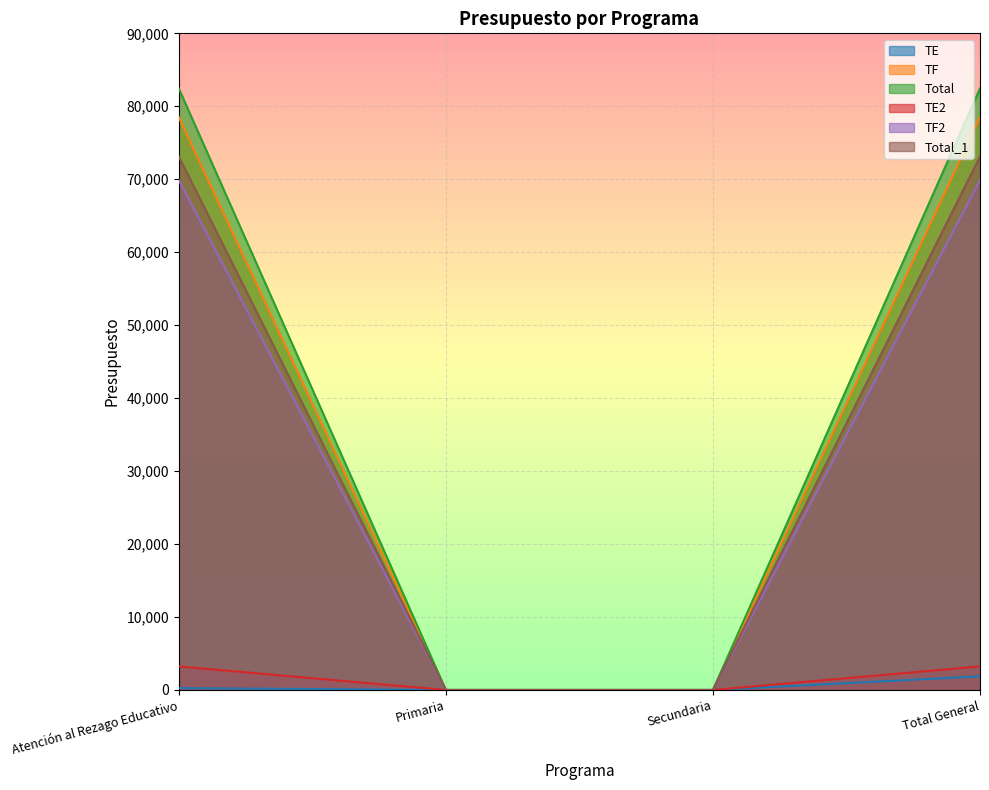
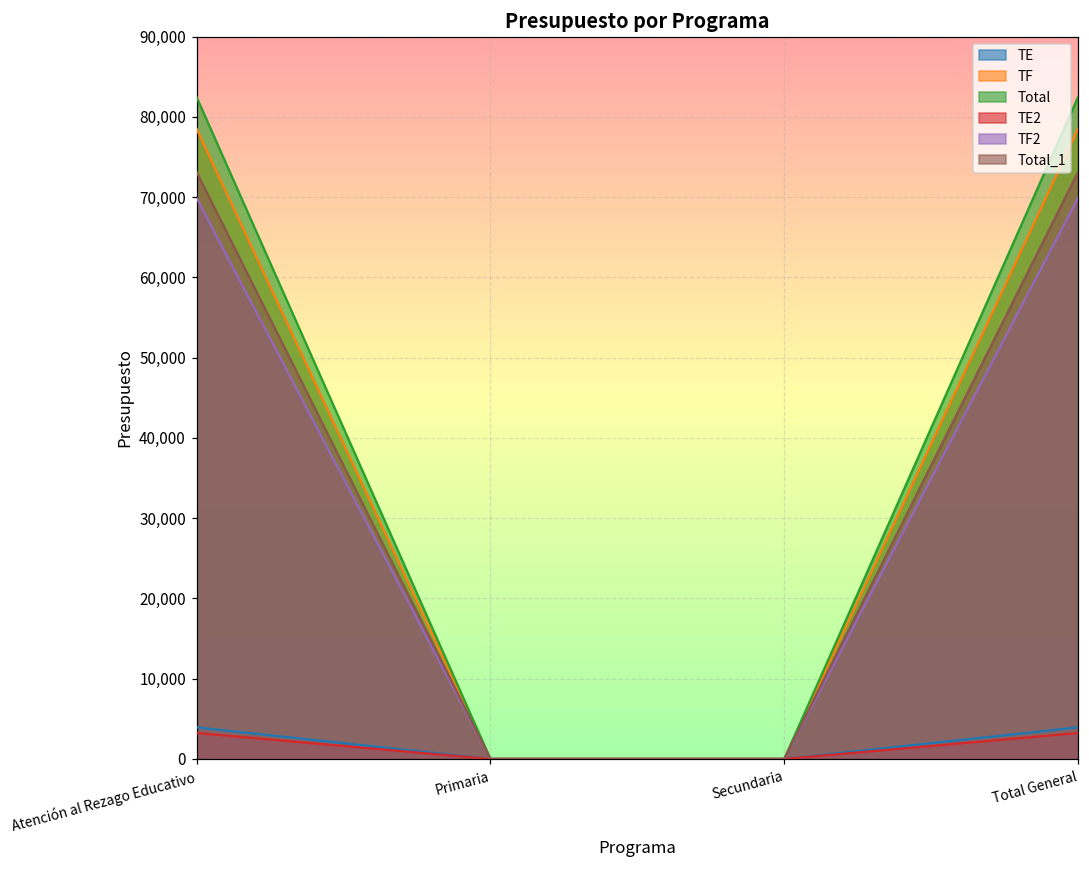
TE, Atención al Rezago Educativo: 0 -> 4,000
TE, Total General: 2,000 -> 4,000
